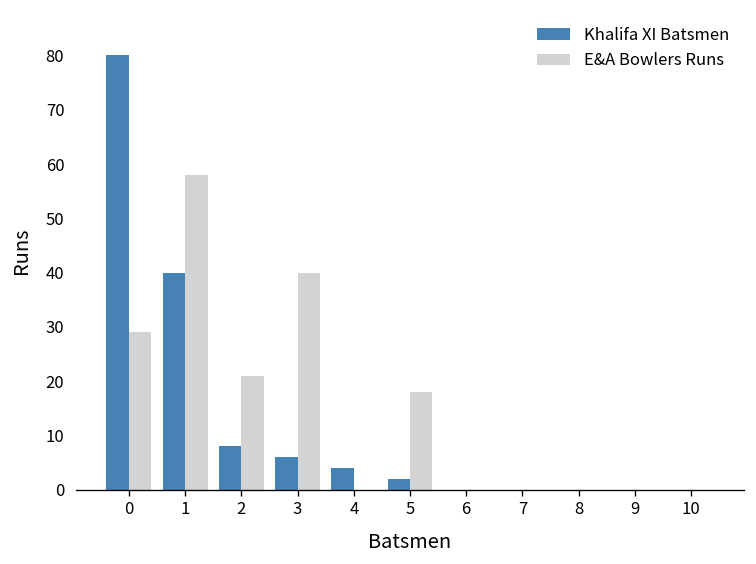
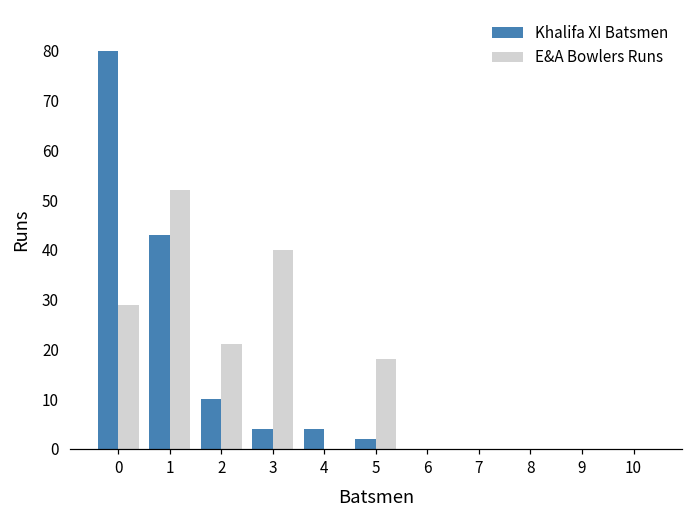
Khalifa XI Batsmen, 1: 40 -> 43
E&A Bowlers Runs, 1: 58 -> 52
Khalifa XI Batsmen, 2: 8 -> 10
Khalifa XI Batsmen, 3: 6 -> 4
